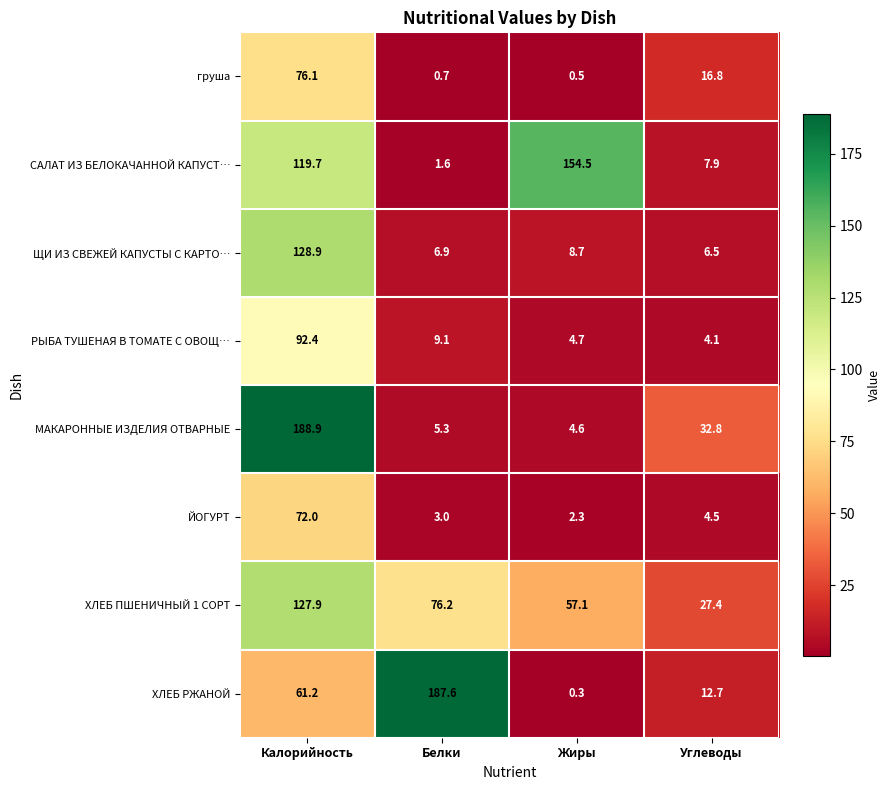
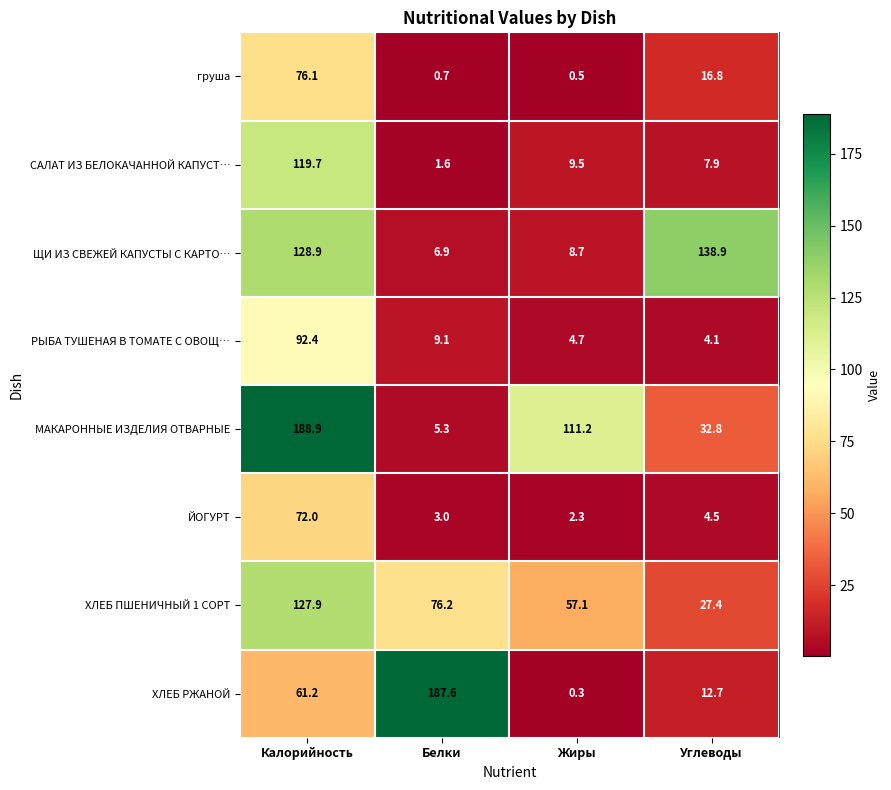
САЛАТ ИЗ БЕЛОКАЧАННОЙ КАПУСТ…, Жиры: 154.5 -> 9.5
ЩИ ИЗ СВЕЖЕЙ КАПУСТЫ С КАРТО…, Углеводы: 6.5 -> 138.9
МАКАРОННЫЕ ИЗДЕЛИЯ ОТВАРНЫЕ, Жиры: 4.6 -> 111.2
